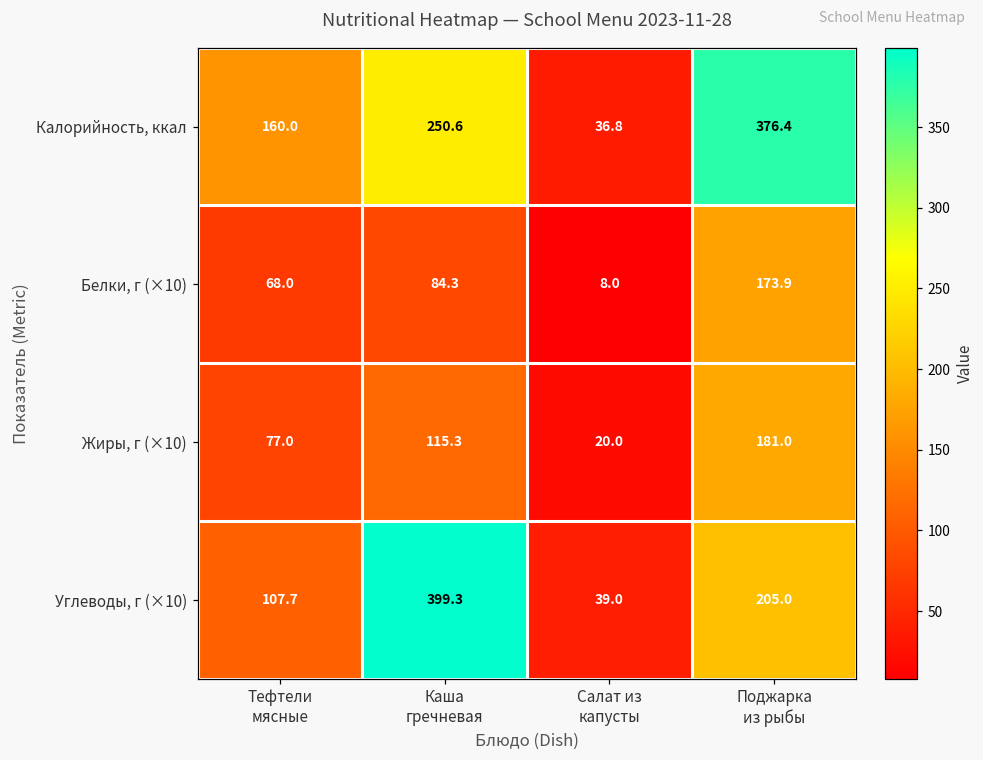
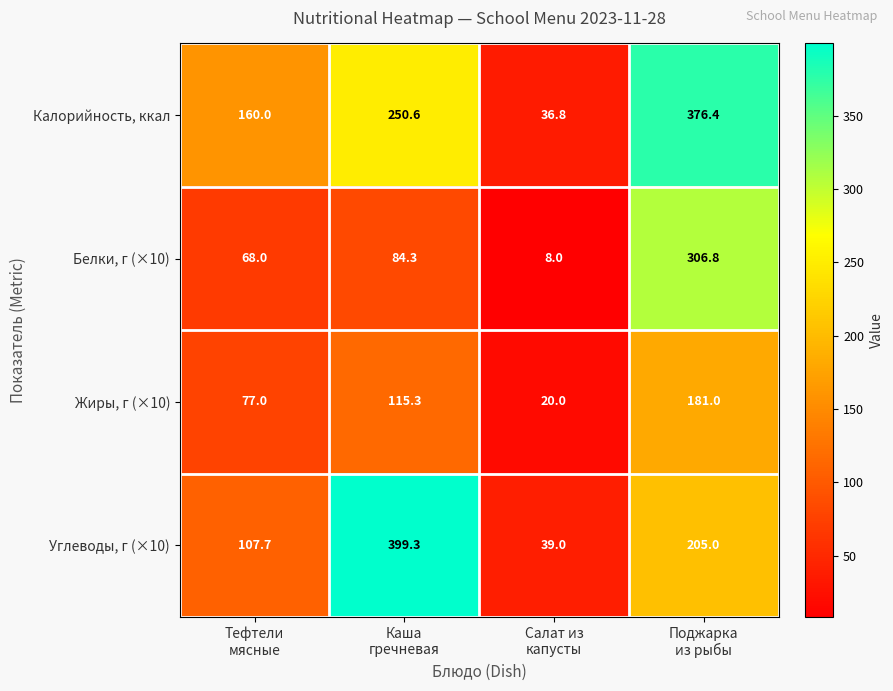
Белки, г (×10), Поджарка из рыбы: 173.9 -> 306.8
